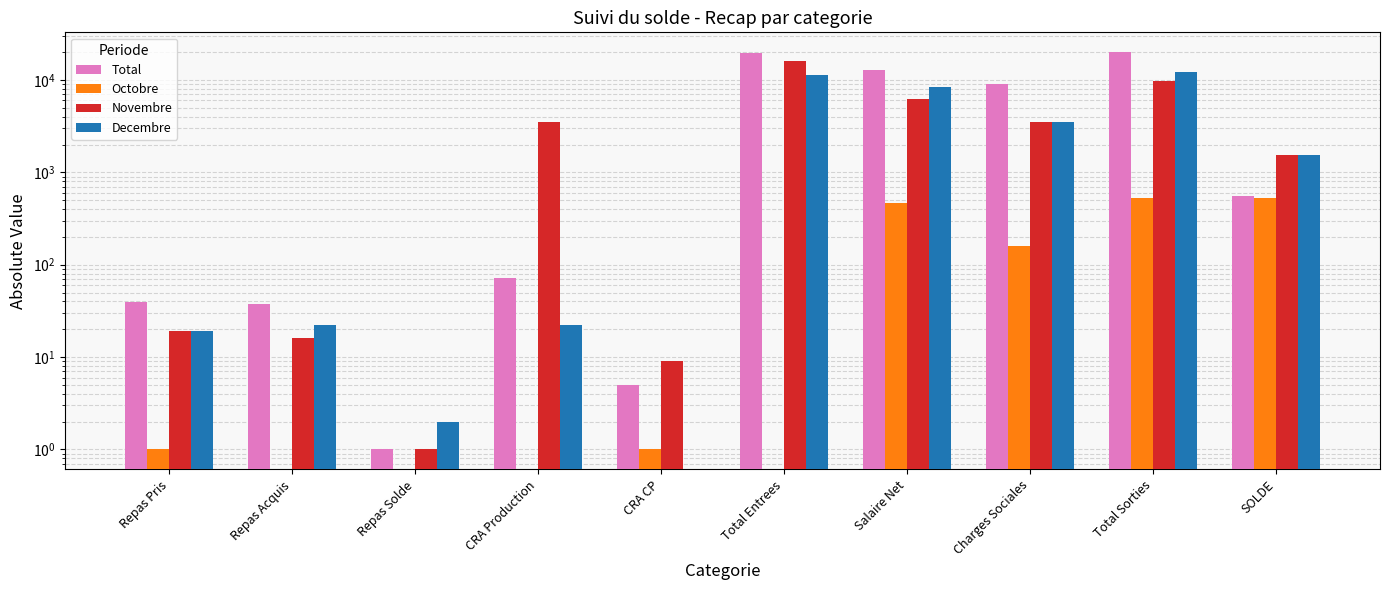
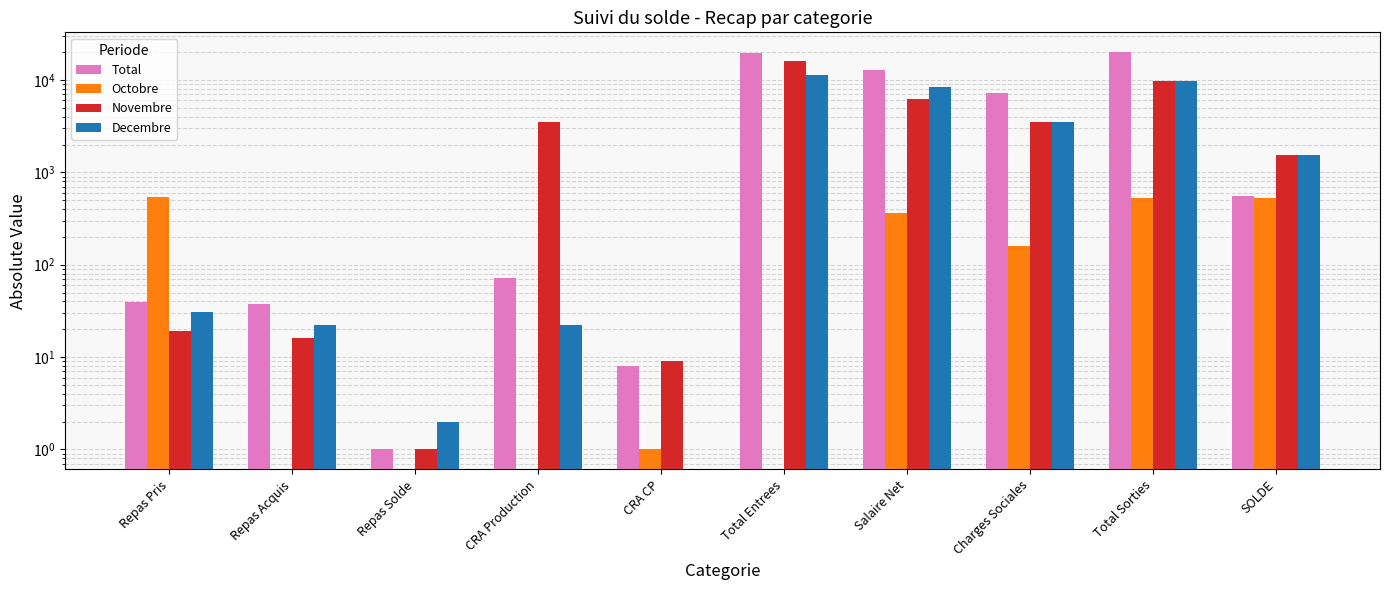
Octobre, Repas Pris: 1 -> 500
Decembre, Repas Pris: 19 -> 31
Total, CRA CP: 5 -> 8
Octobre, Salaire Net: 500 -> 360
Total, Charges Sociales: 9000 -> 7000
Decembre, Total Sorties: 12000 -> 10000
